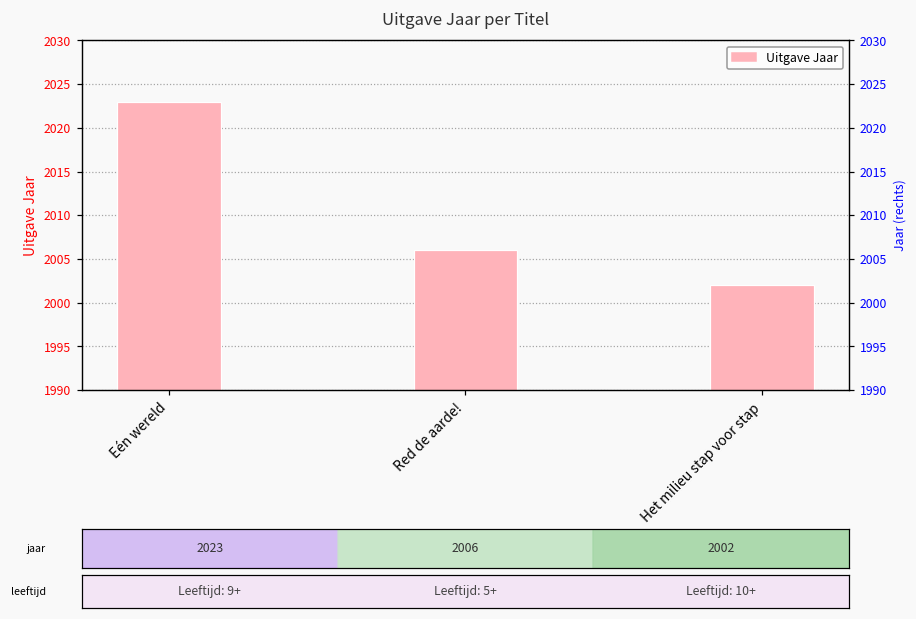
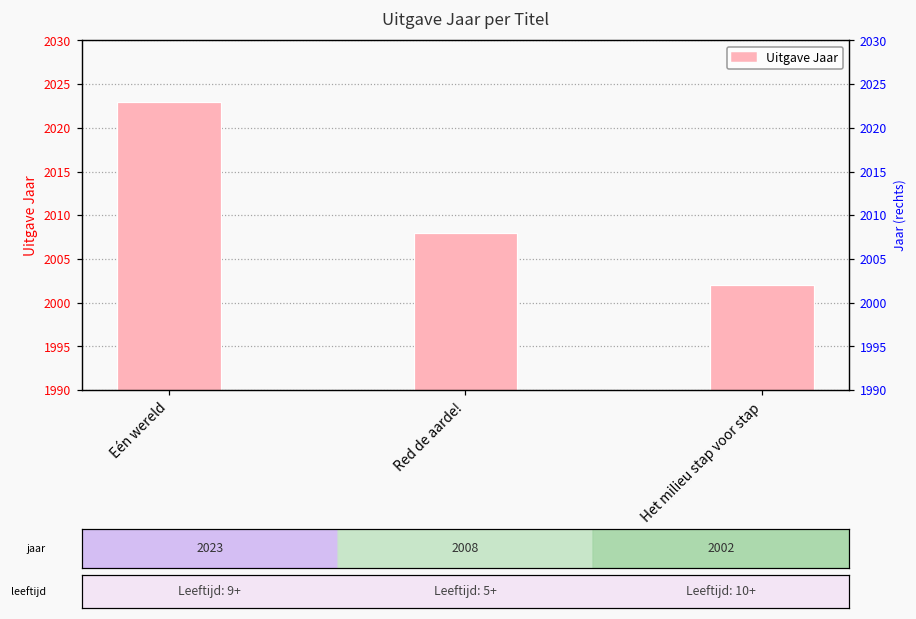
Red de aarde!: 2006 -> 2008
